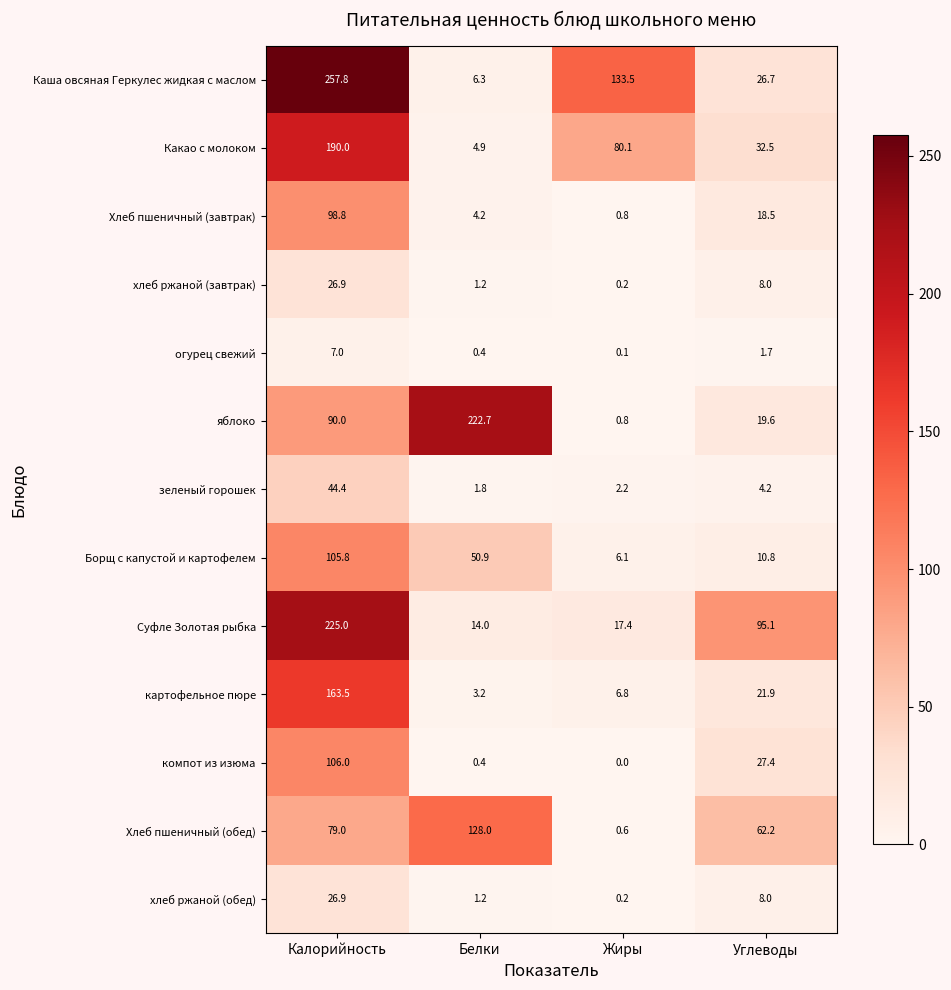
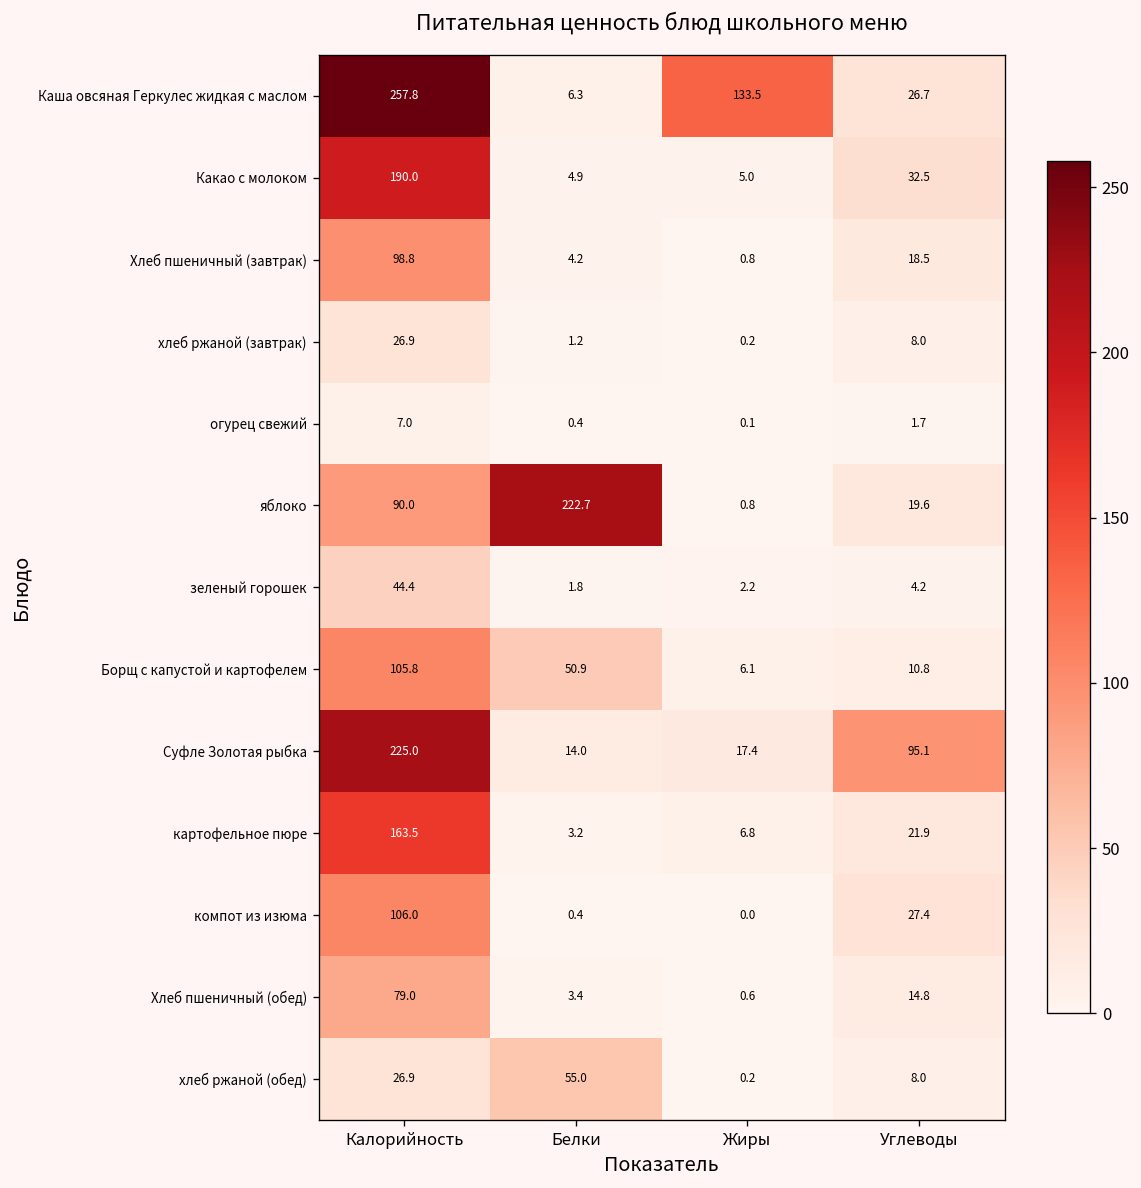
Какао с молоком, Жиры: 80.1 -> 5.0
Хлеб пшеничный (обед), Белки: 128.0 -> 3.4
Хлеб пшеничный (обед), Углеводы: 62.2 -> 14.8
хлеб ржаной (обед), Белки: 1.2 -> 55.0
